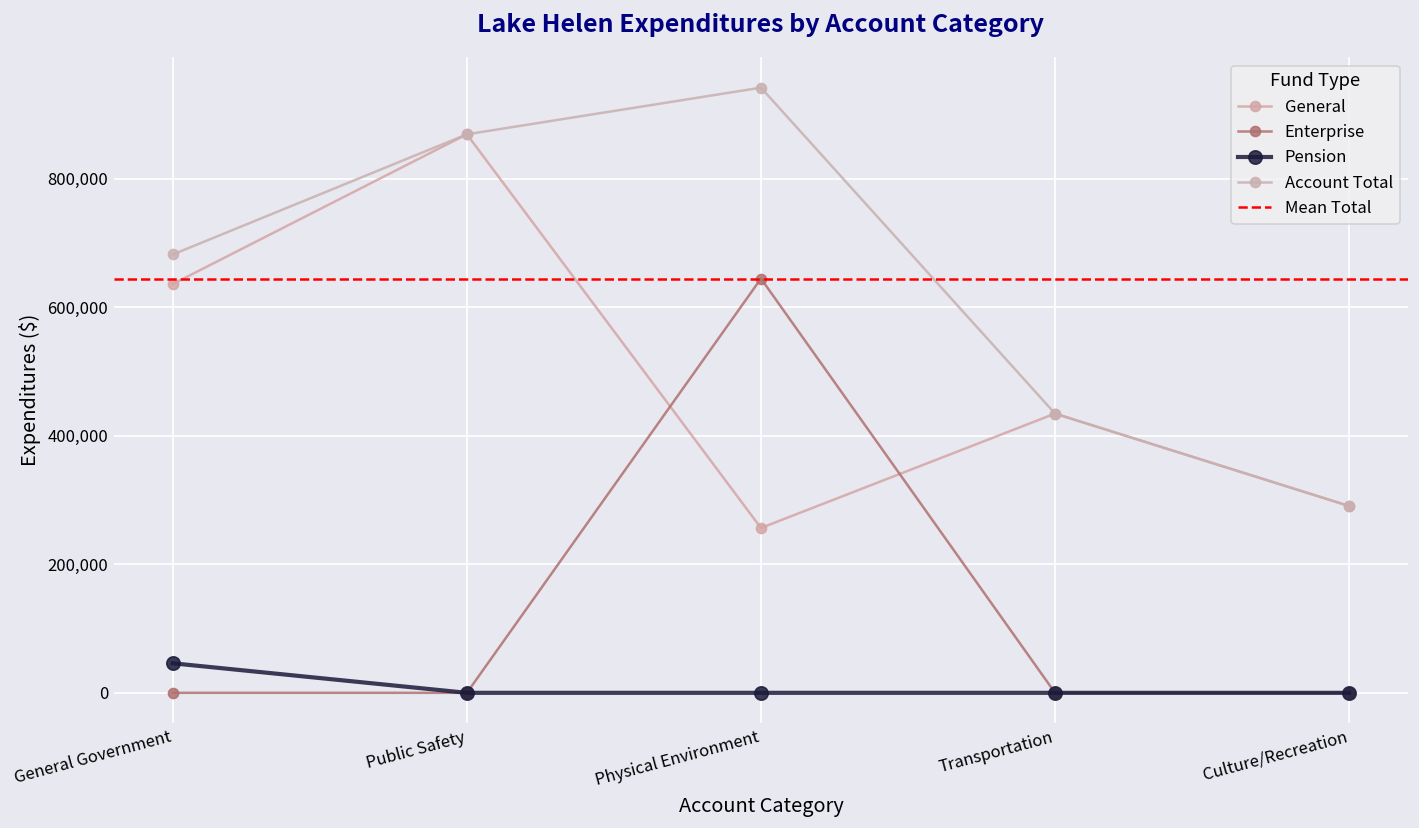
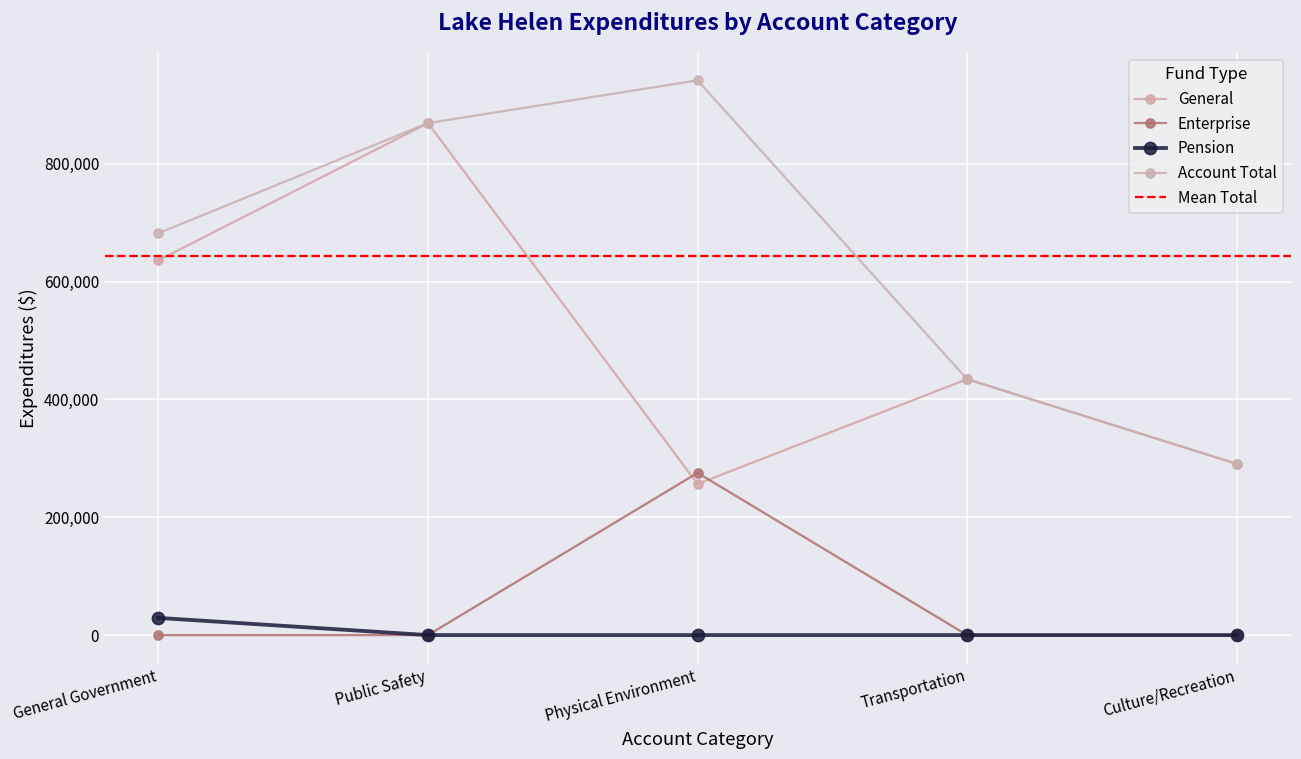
Pension, General Government: 50,000 -> 30,000
Enterprise, Physical Environment: 640,000 -> 280,000
